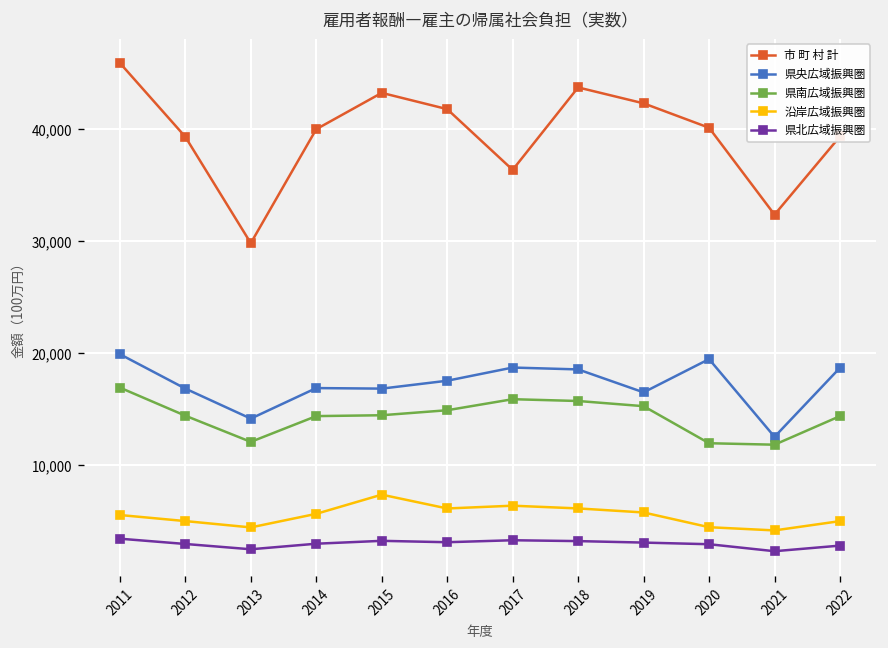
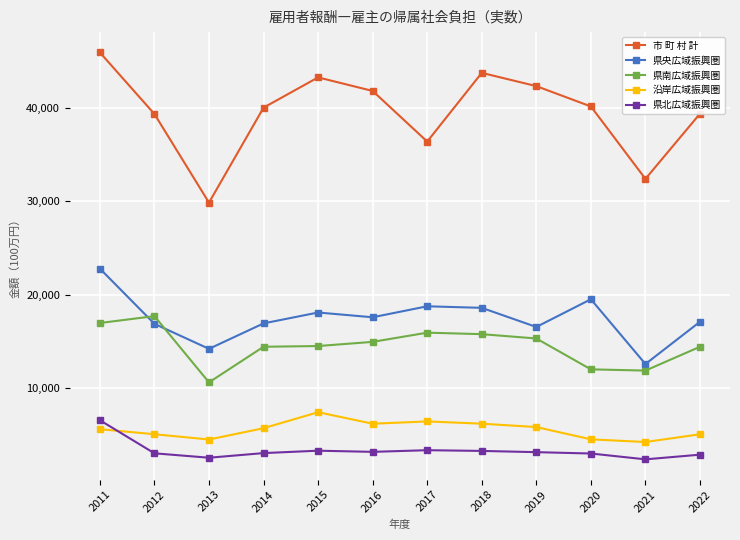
県央広域振興圏, 2011: 20,000 -> 23,000
県北広域振興圏, 2011: 3,000 -> 7,000
県南広域振興圏, 2012: 14,000 -> 18,000
県南広域振興圏, 2013: 12,000 -> 11,000
県央広域振興圏, 2015: 17,000 -> 18,000
県央広域振興圏, 2022: 19,000 -> 17,000
